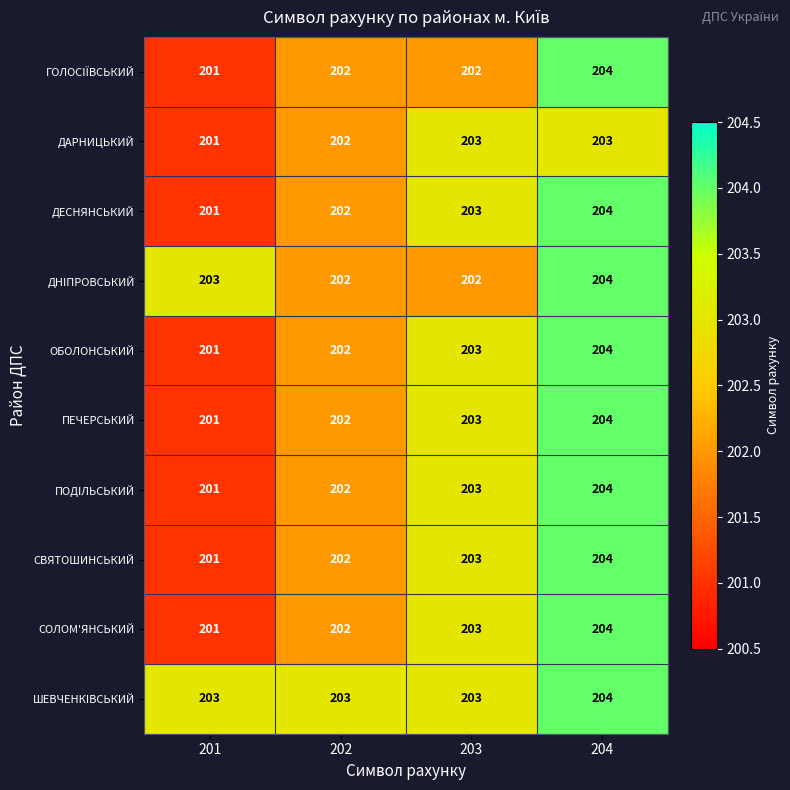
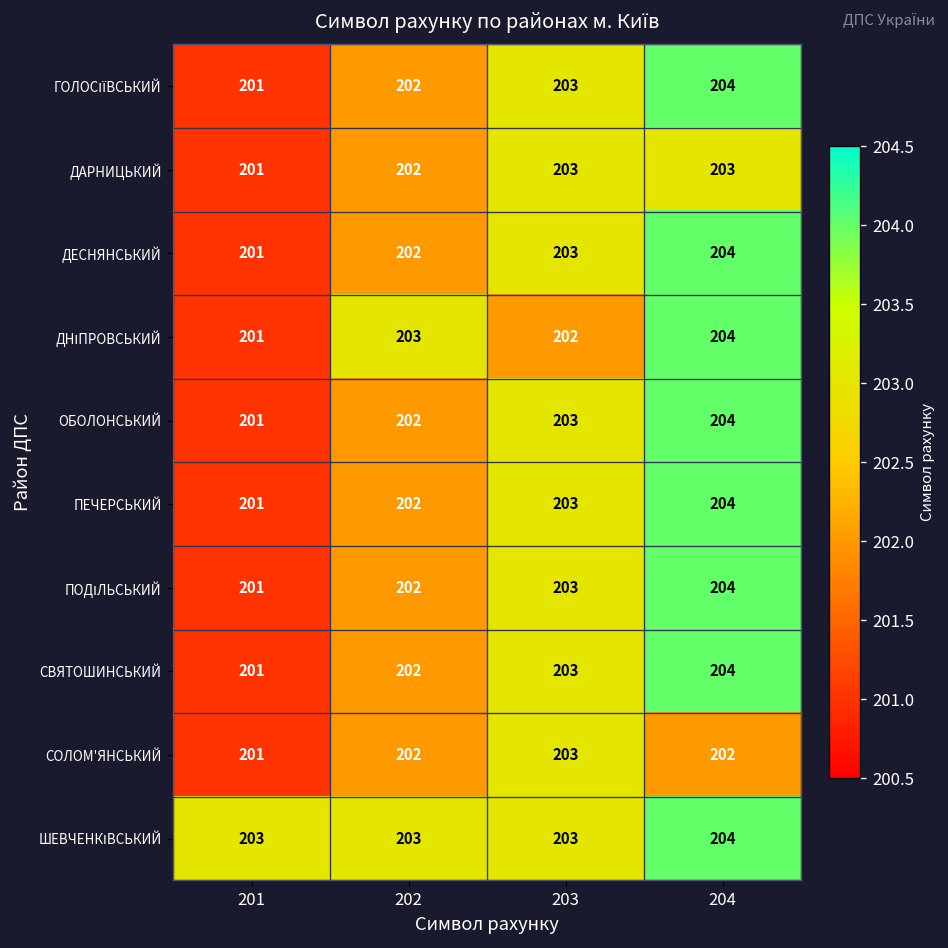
ГОЛОСІЇВСЬКИЙ, 203: 202 -> 203
ДНІПРОВСЬКИЙ, 201: 203 -> 201
ДНІПРОВСЬКИЙ, 202: 202 -> 203
СОЛОМ'ЯНСЬКИЙ, 204: 204 -> 202
